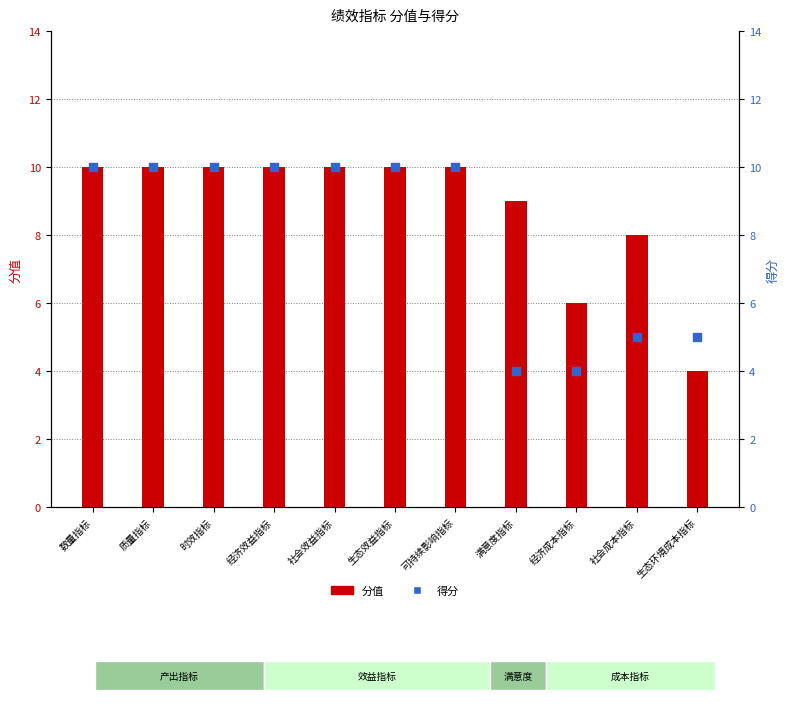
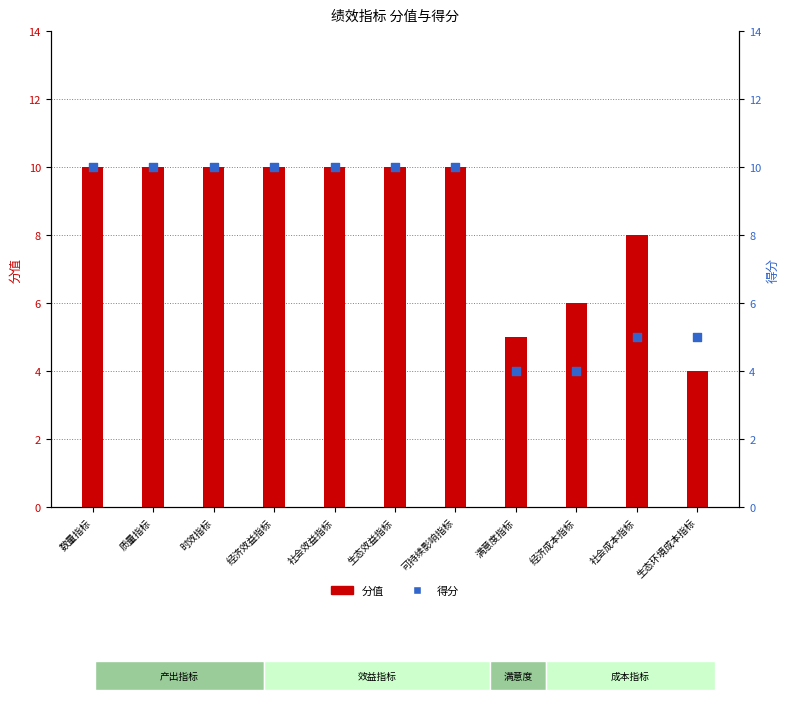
分值, 满意度指标: 9 -> 5
